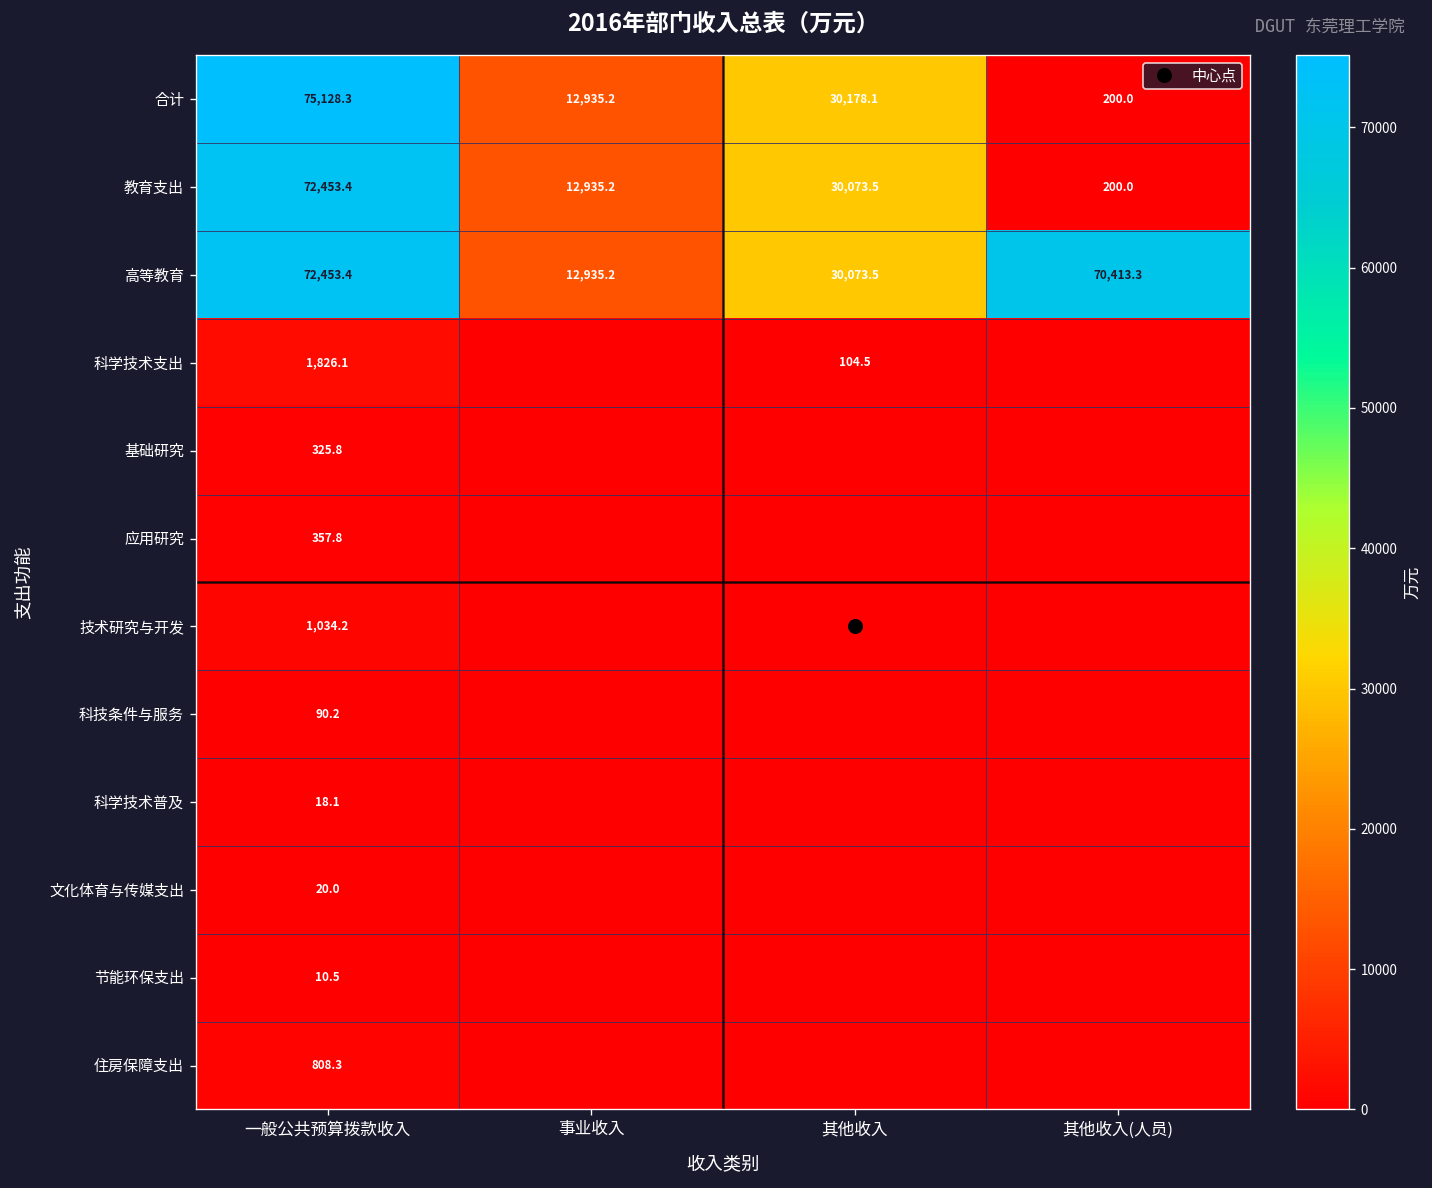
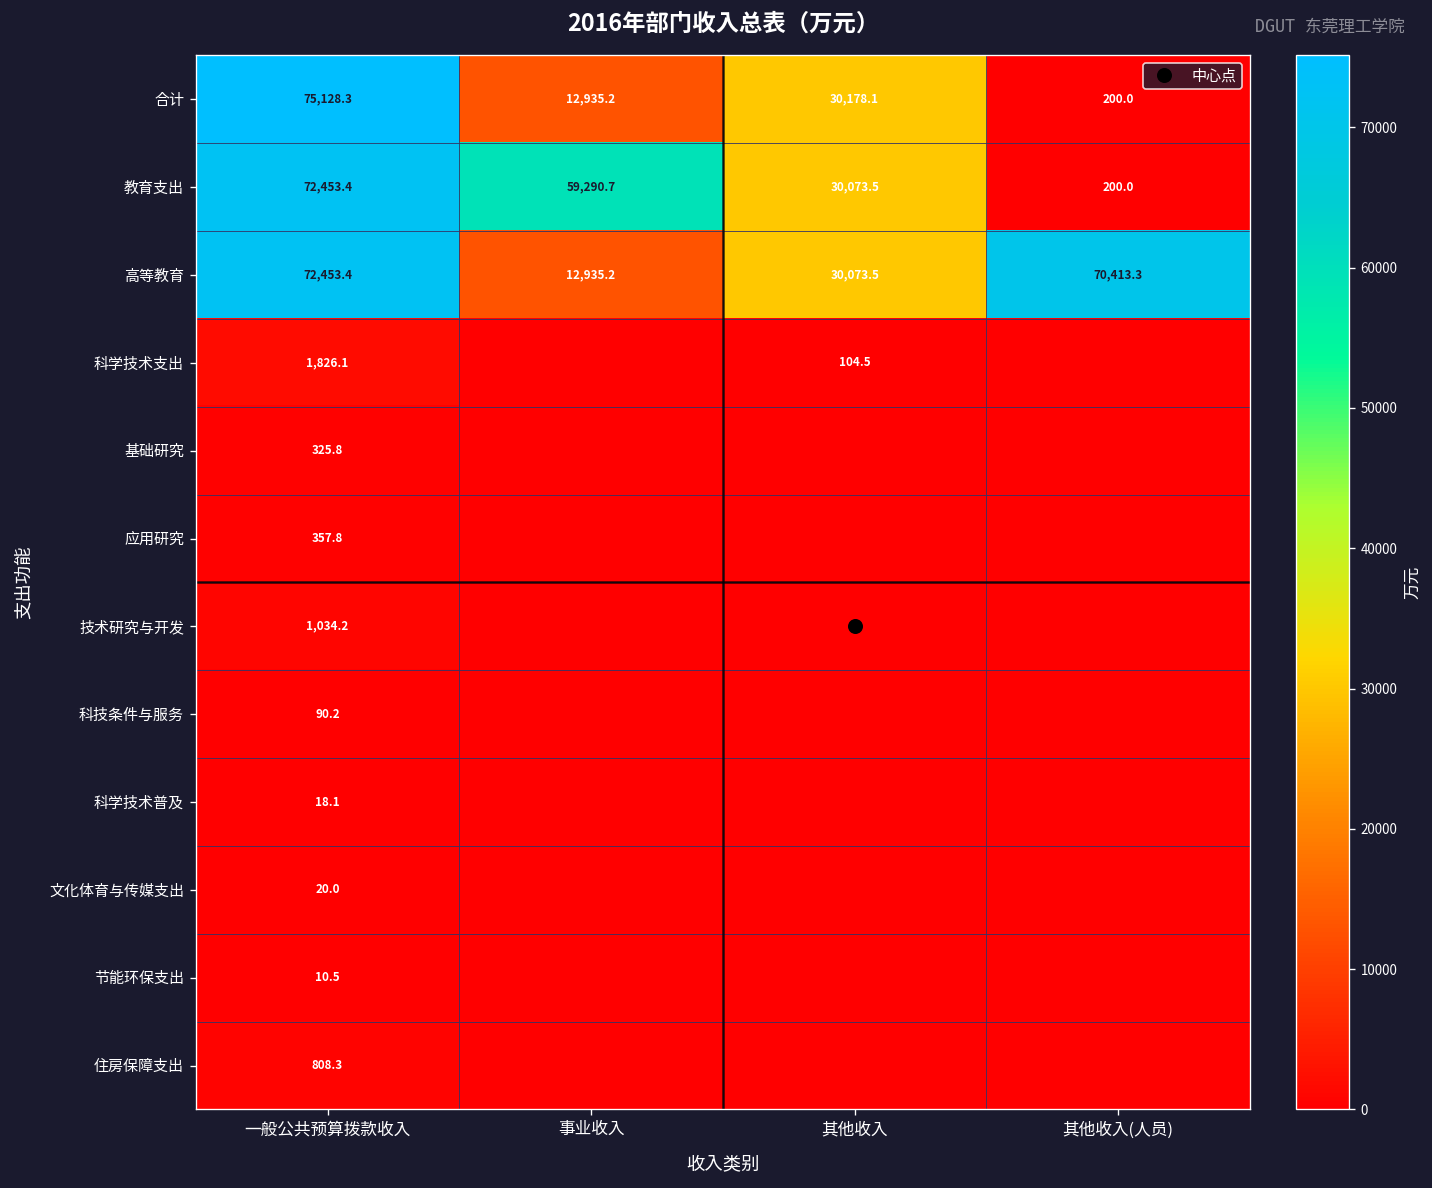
教育支出, 事业收入: 12,935.2 -> 59,290.7
